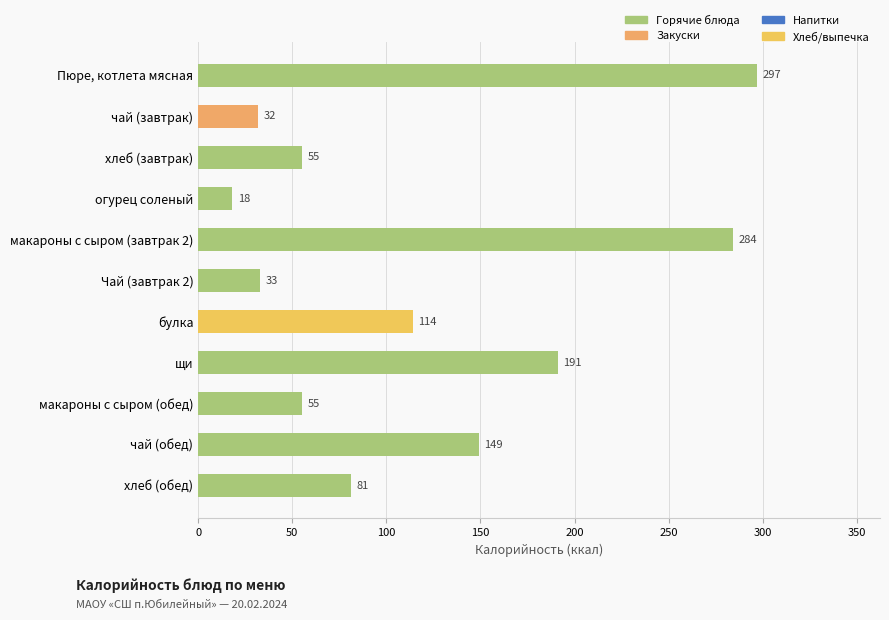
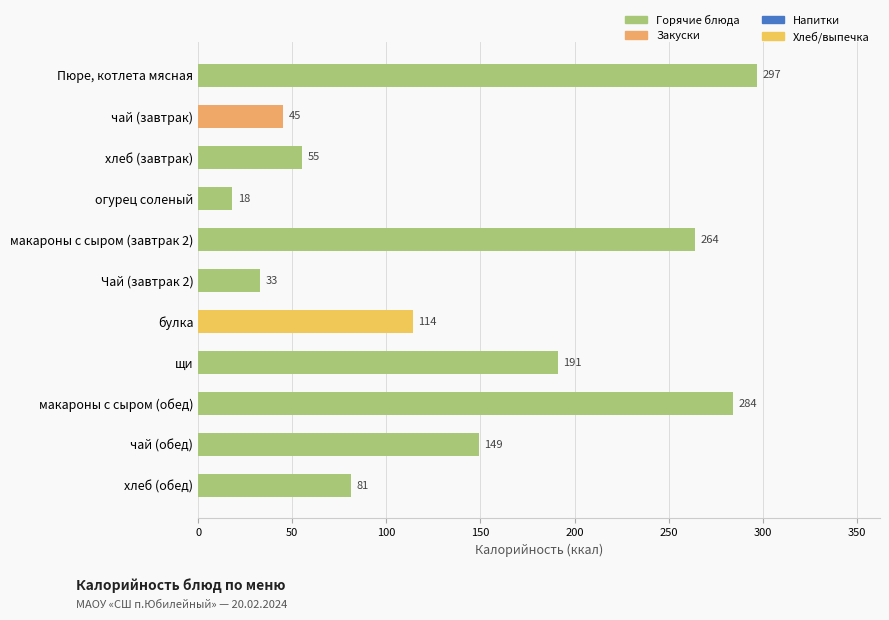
чай (завтрак): 32 -> 45
макароны с сыром (завтрак 2): 284 -> 264
макароны с сыром (обед): 55 -> 284
